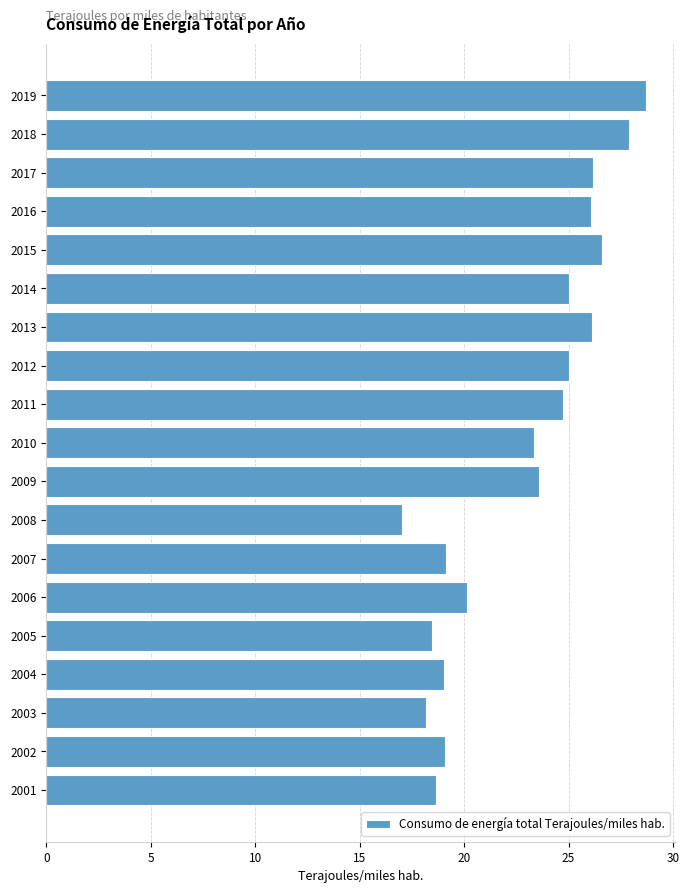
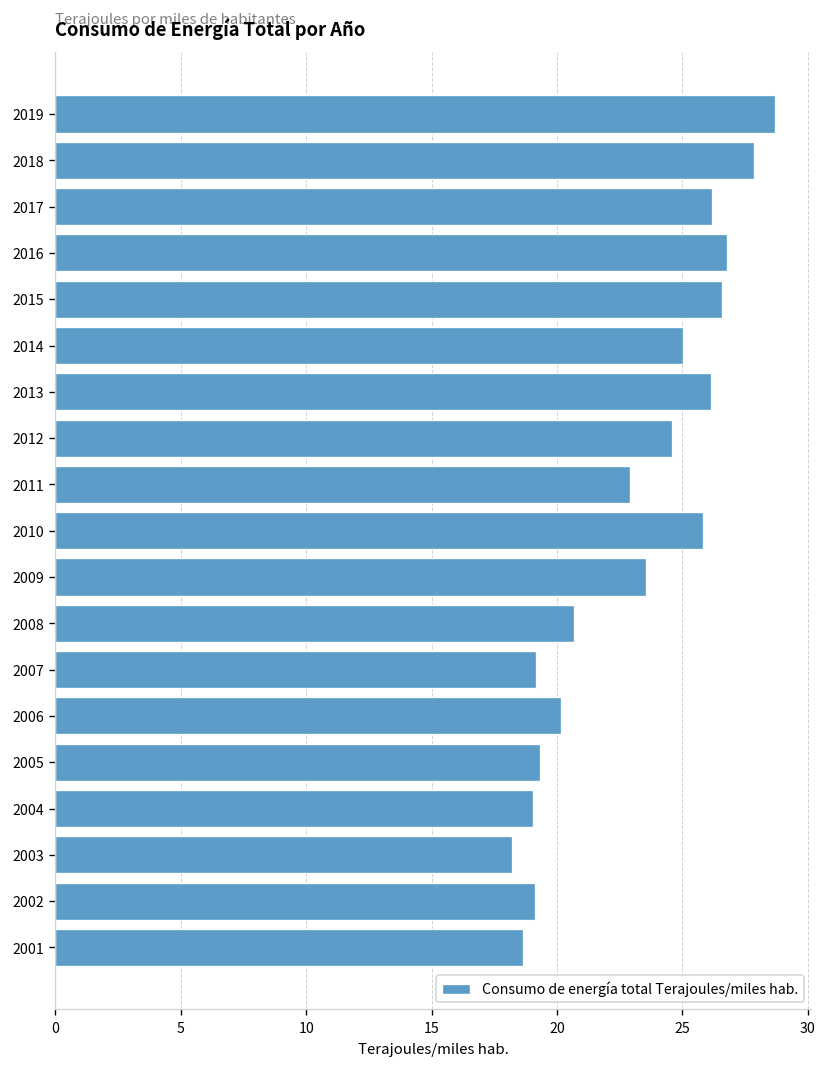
2016: 26.1 -> 26.8
2012: 25.0 -> 24.6
2011: 24.7 -> 22.9
2010: 23.4 -> 25.8
2008: 17.0 -> 20.7
2005: 18.5 -> 19.3
